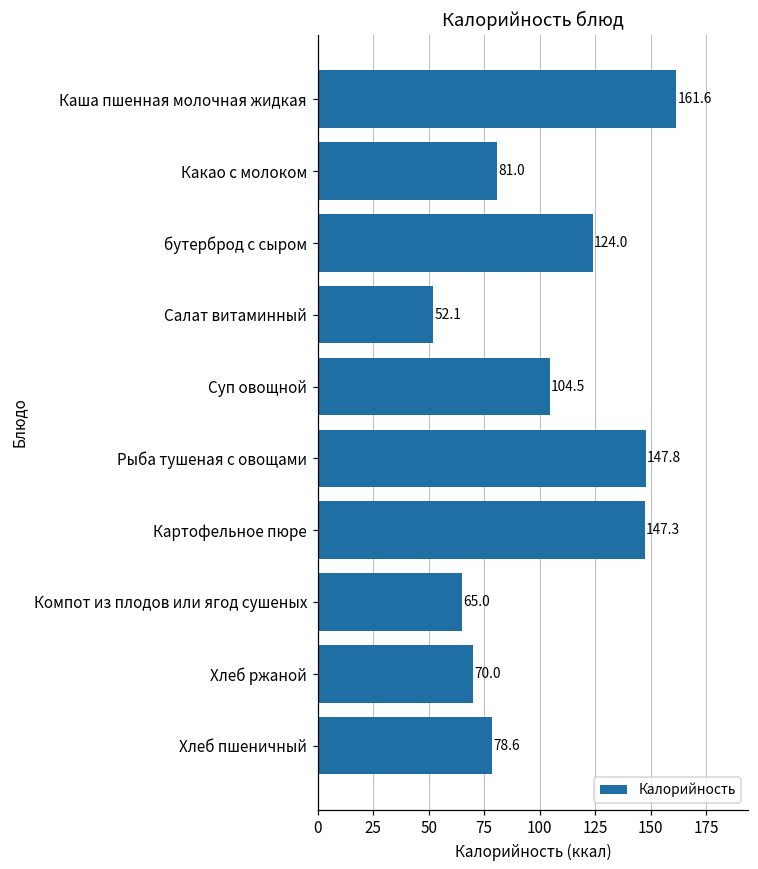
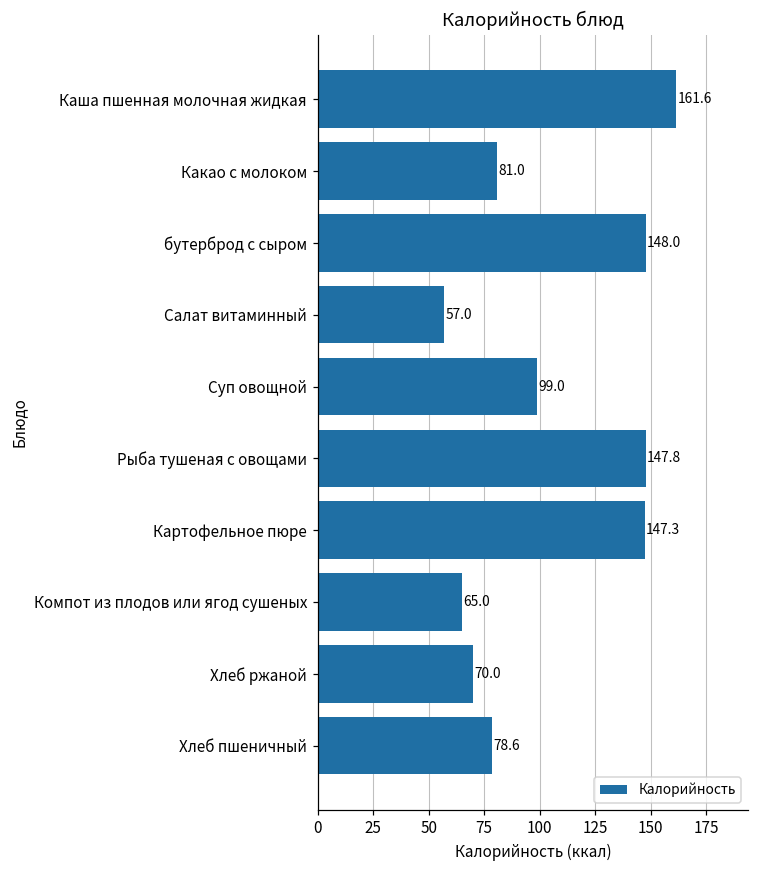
бутерброд с сыром: 124.0 -> 148.0
Салат витаминный: 52.1 -> 57.0
Суп овощной: 104.5 -> 99.0
